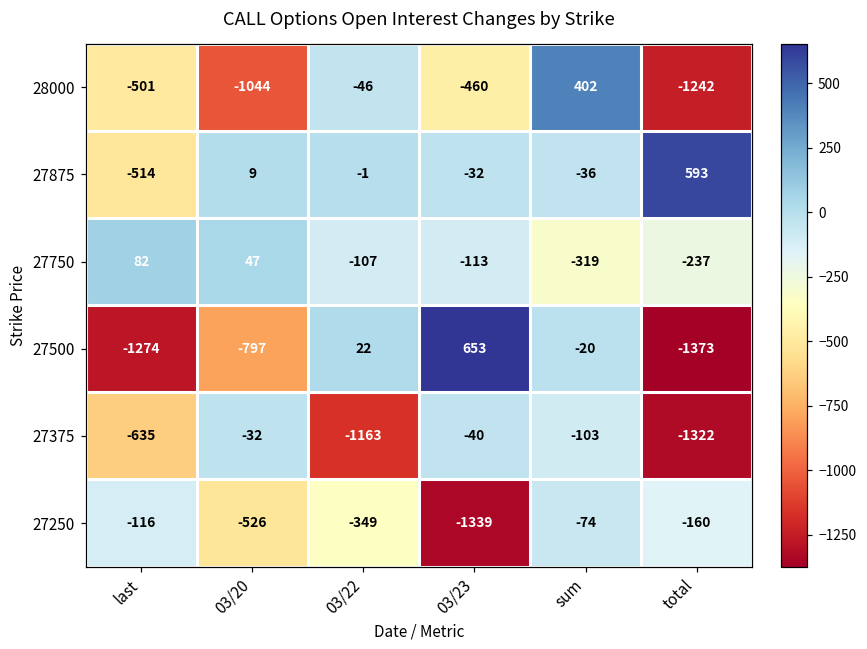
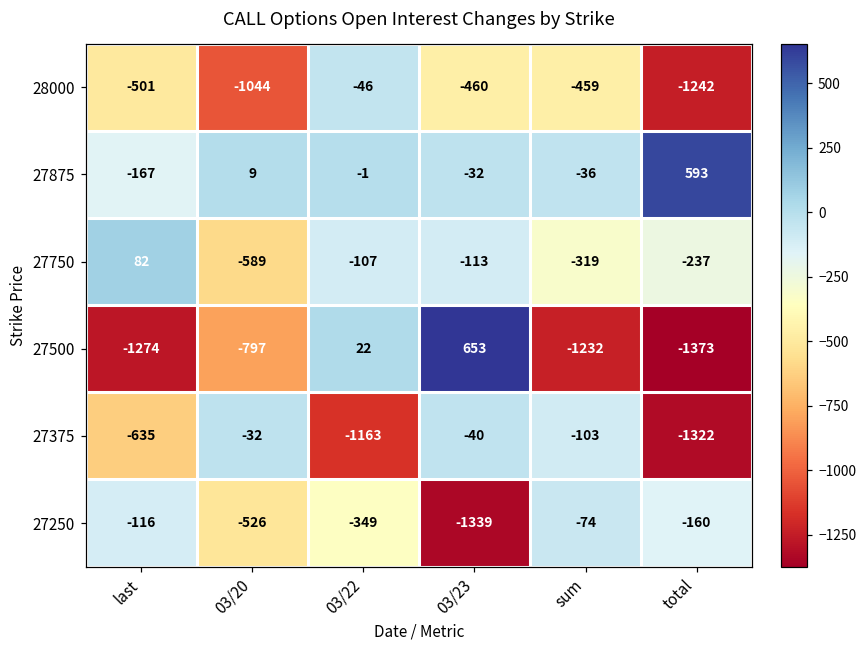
28000, sum: 402 -> -459
27875, last: -514 -> -167
27750, 03/20: 47 -> -589
27500, sum: -20 -> -1232
